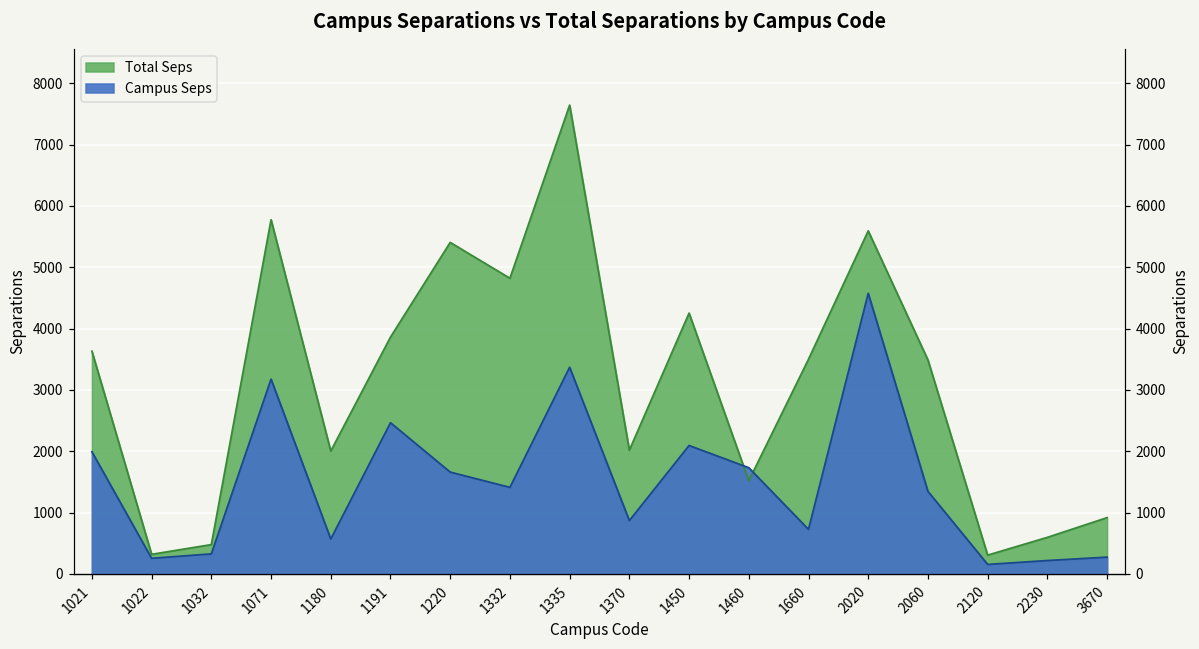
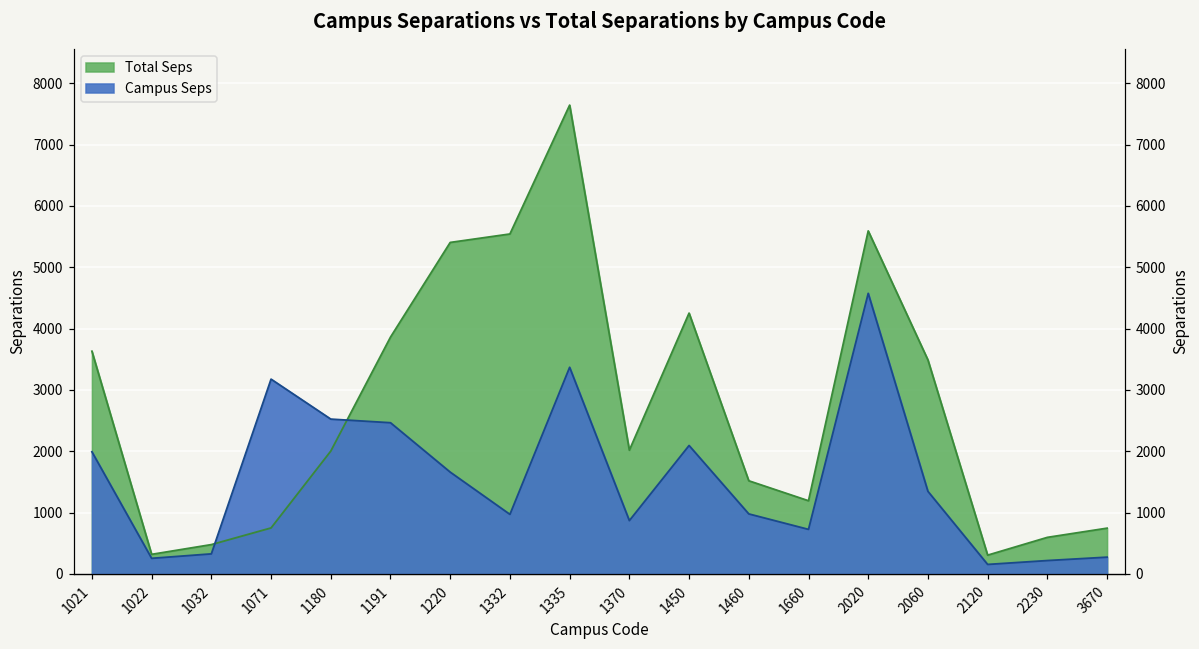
Total Seps, 1071: 5800 -> 700
Campus Seps, 1180: 600 -> 2500
Total Seps, 1332: 4800 -> 5500
Campus Seps, 1332: 1400 -> 1000
Campus Seps, 1460: 1700 -> 1000
Total Seps, 1660: 3500 -> 1200
Total Seps, 3670: 900 -> 700
